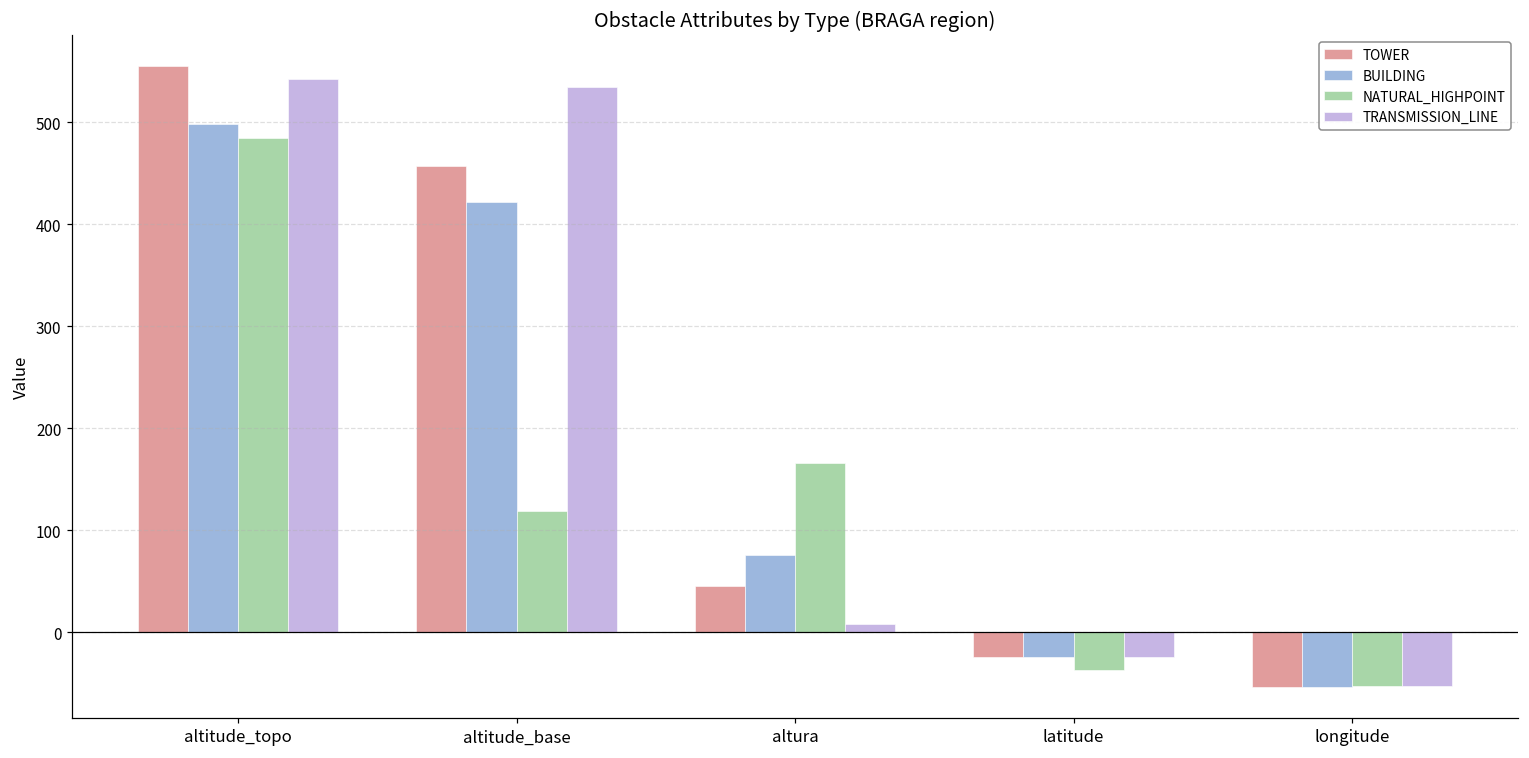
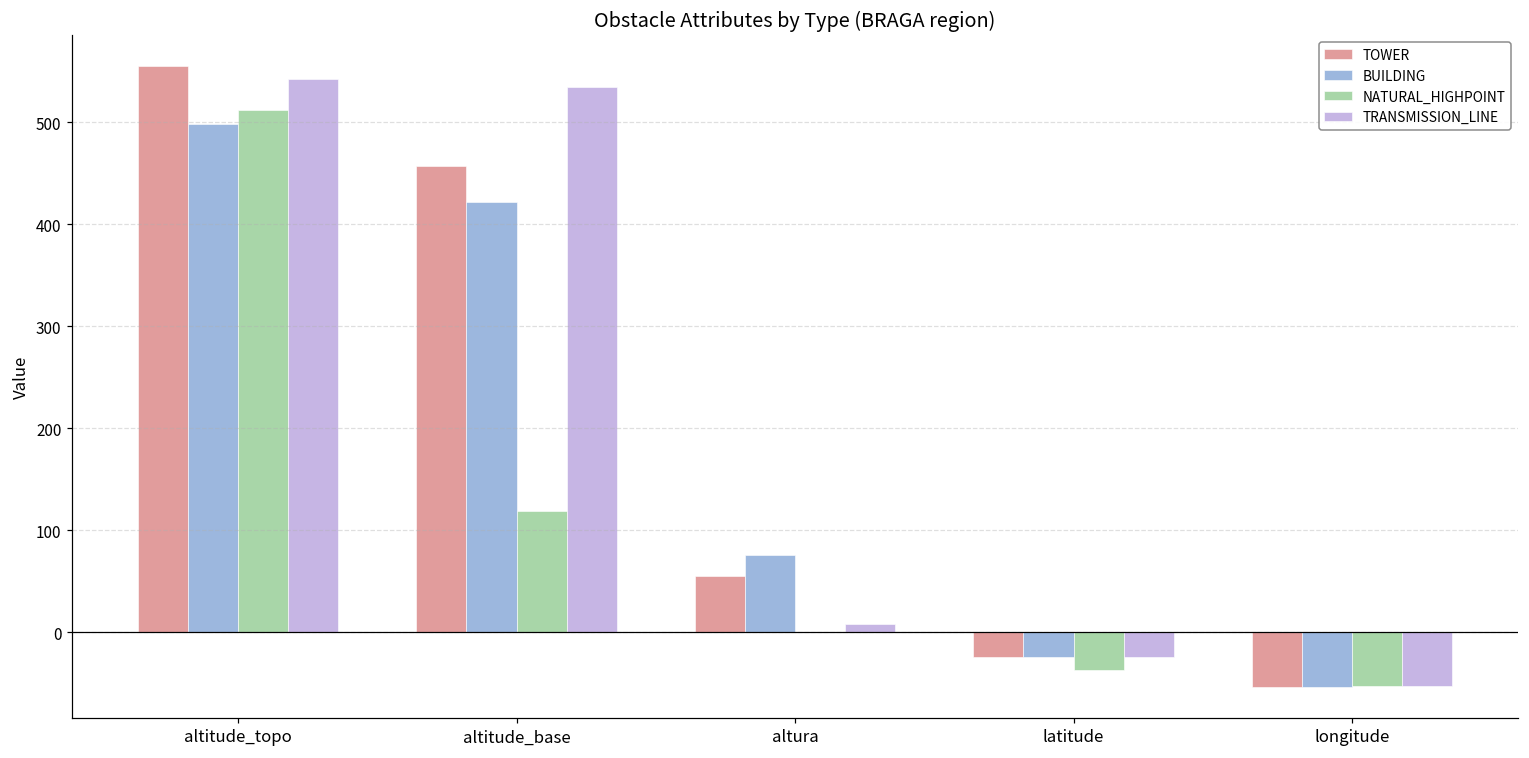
NATURAL_HIGHPOINT, altitude_topo: 490 -> 510
TOWER, altura: 50 -> 60
NATURAL_HIGHPOINT, altura: 170 -> 0
